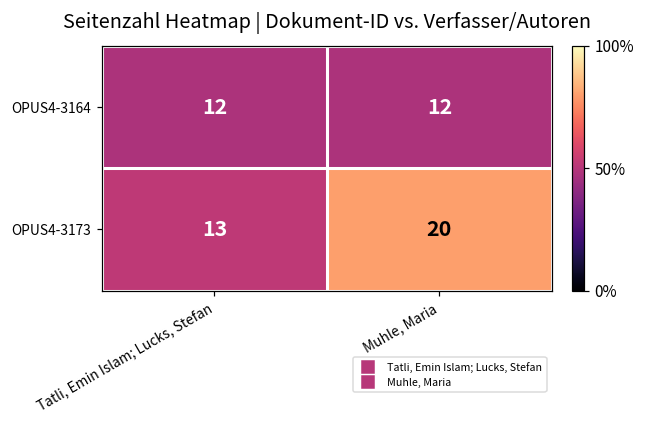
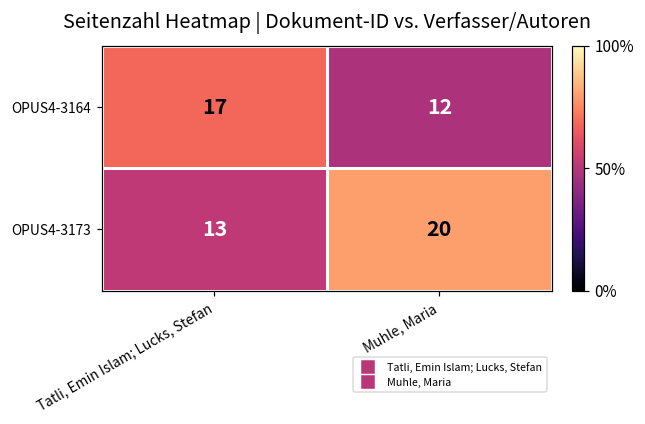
OPUS4-3164, Tatli, Emin Islam; Lucks, Stefan: 12 -> 17
